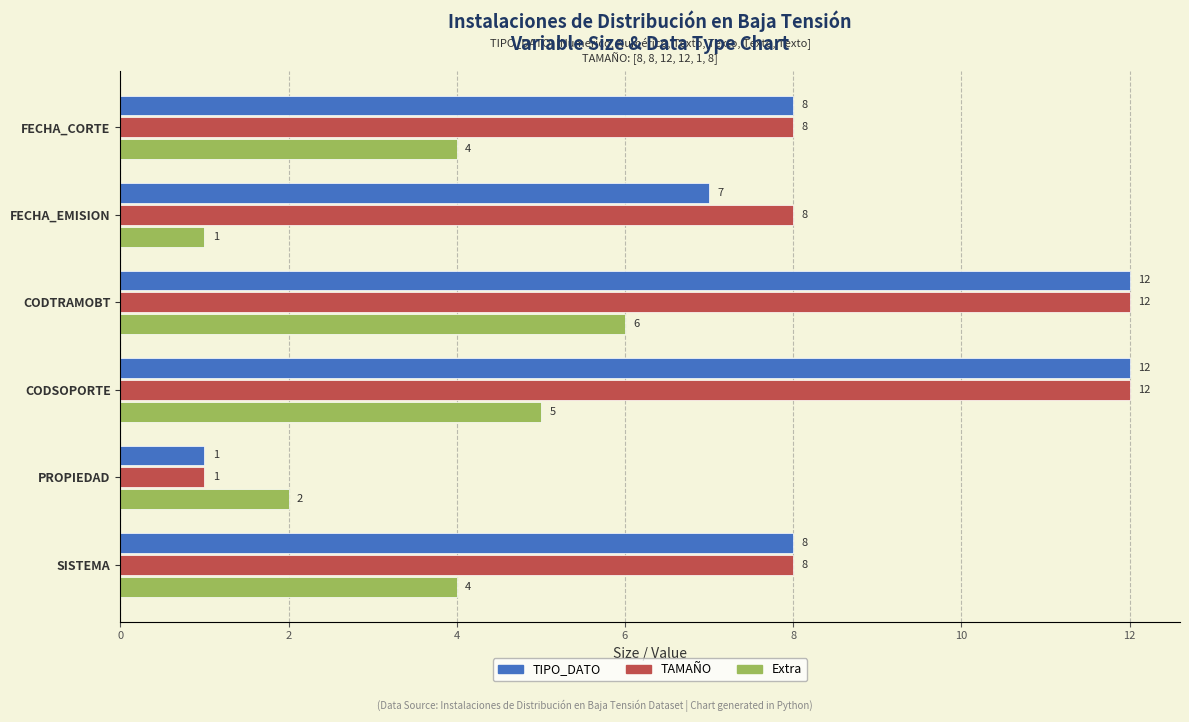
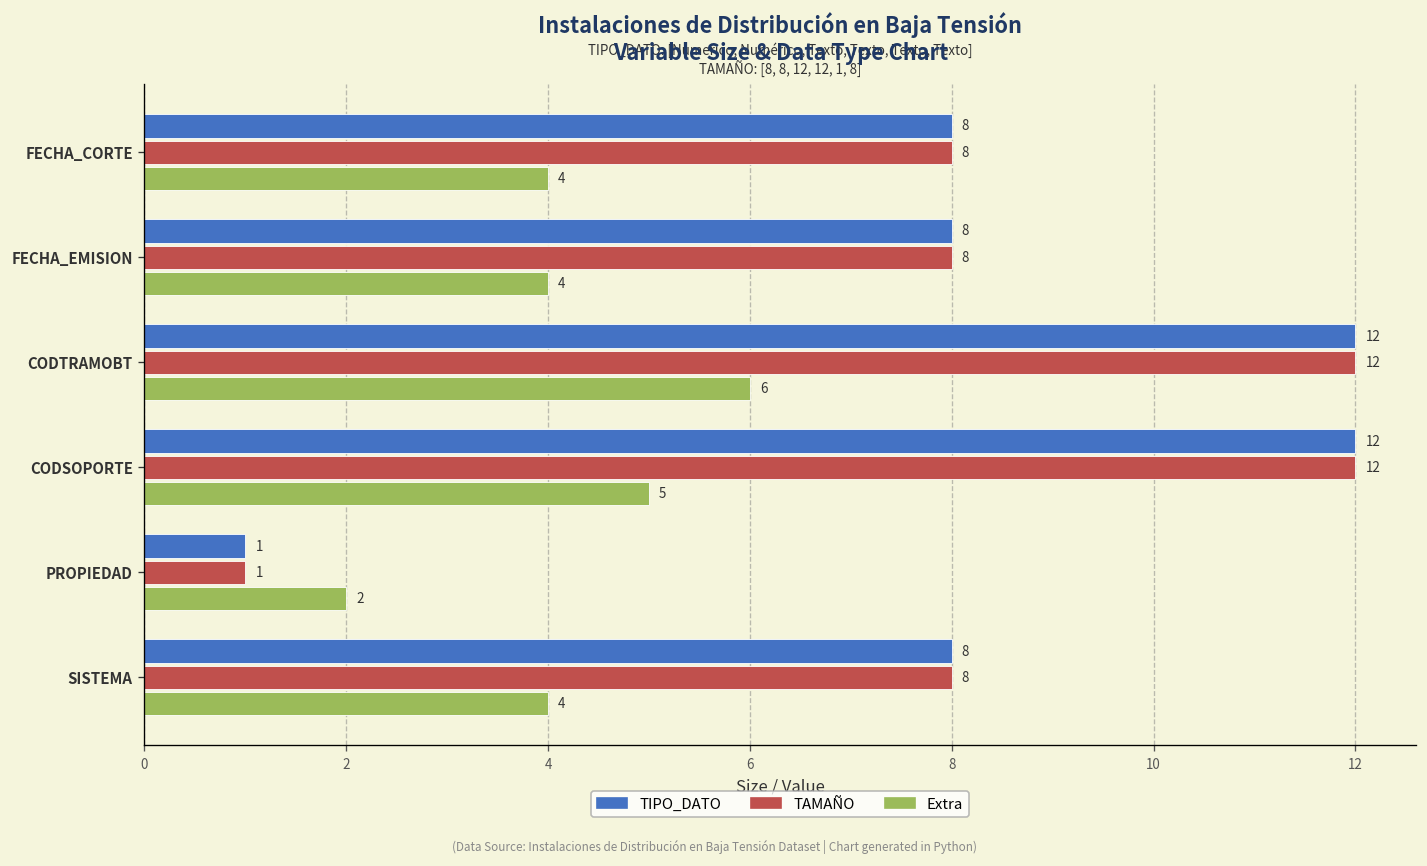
TIPO_DATO, FECHA_EMISION: 7 -> 8
Extra, FECHA_EMISION: 1 -> 4
